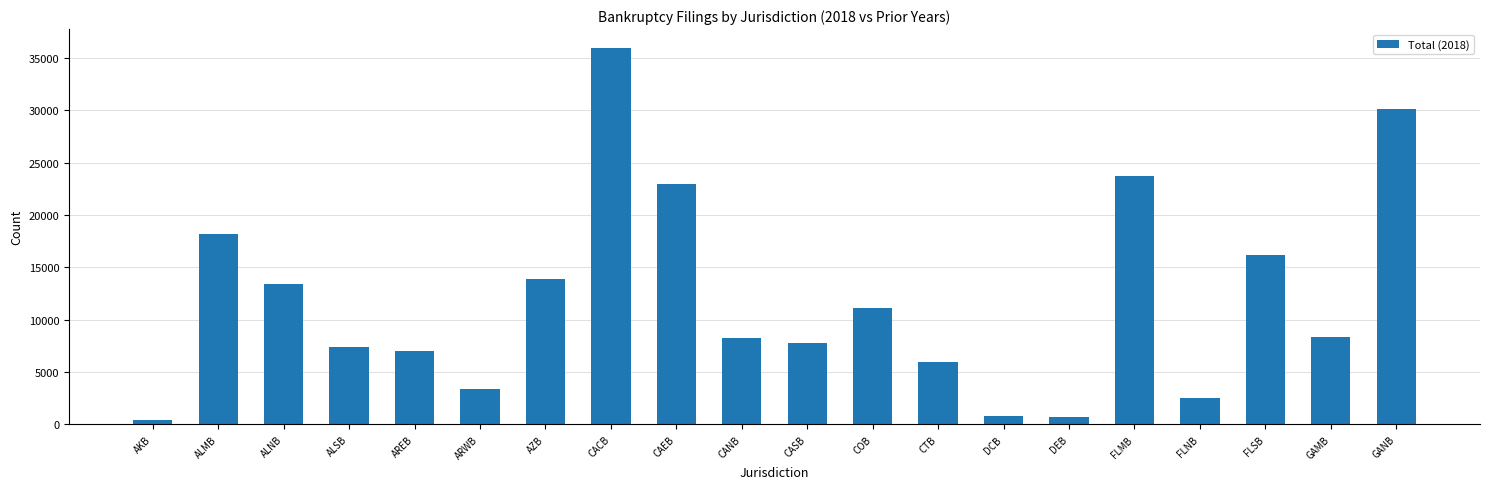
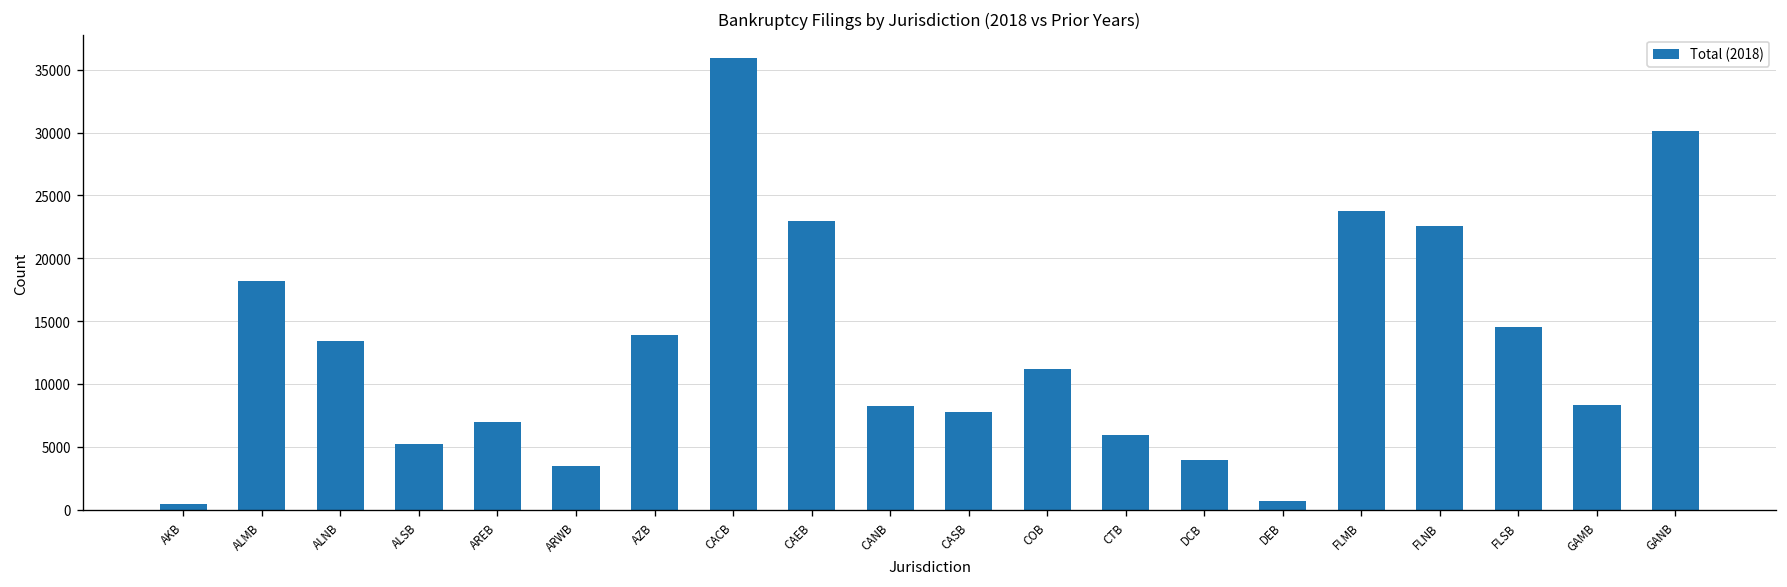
ALSB: 7400 -> 5200
DCB: 800 -> 3900
FLNB: 2500 -> 22600
FLSB: 16200 -> 14500
